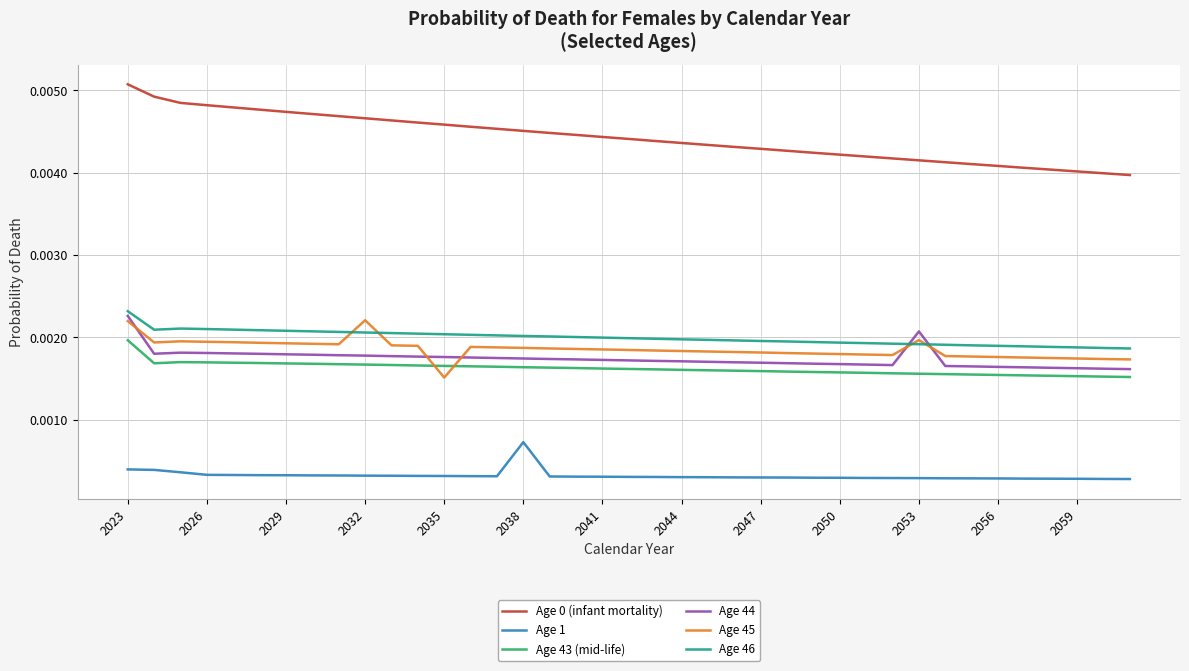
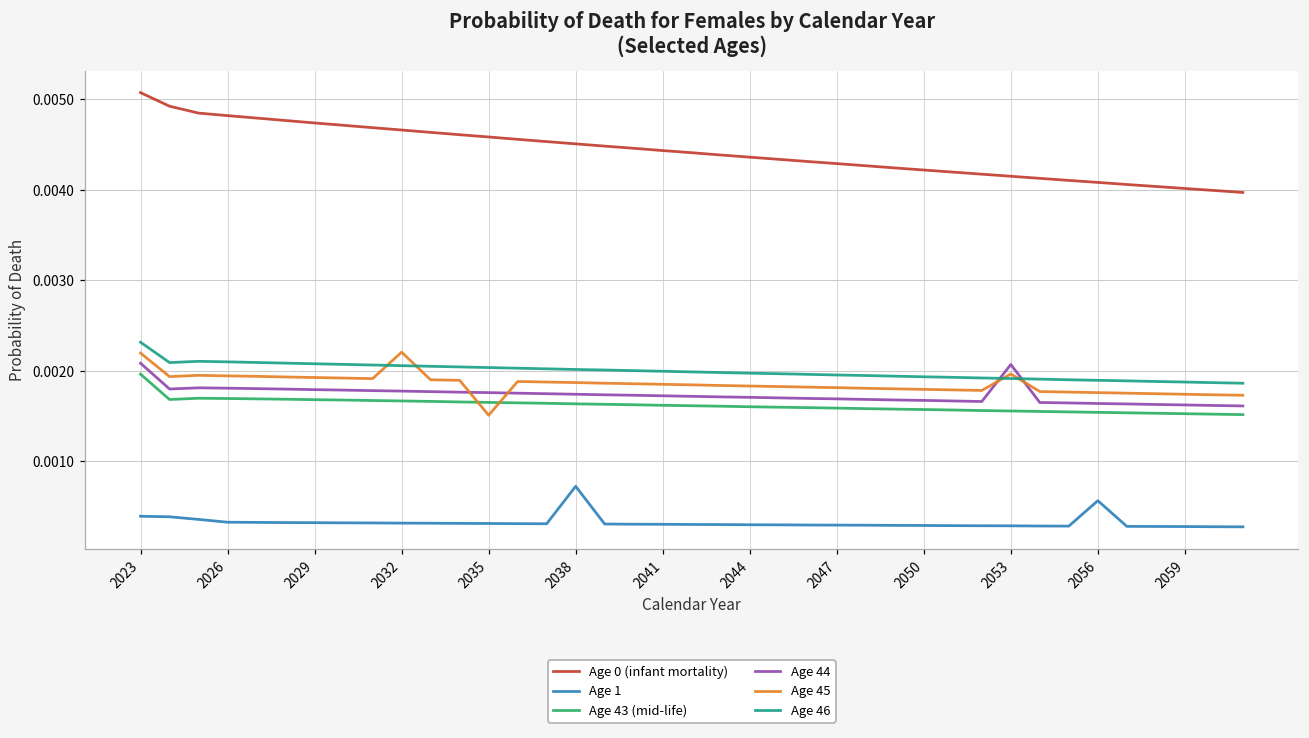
Age 44, 2023: 0.0023 -> 0.0021
Age 1, 2056: 0.0003 -> 0.0006
